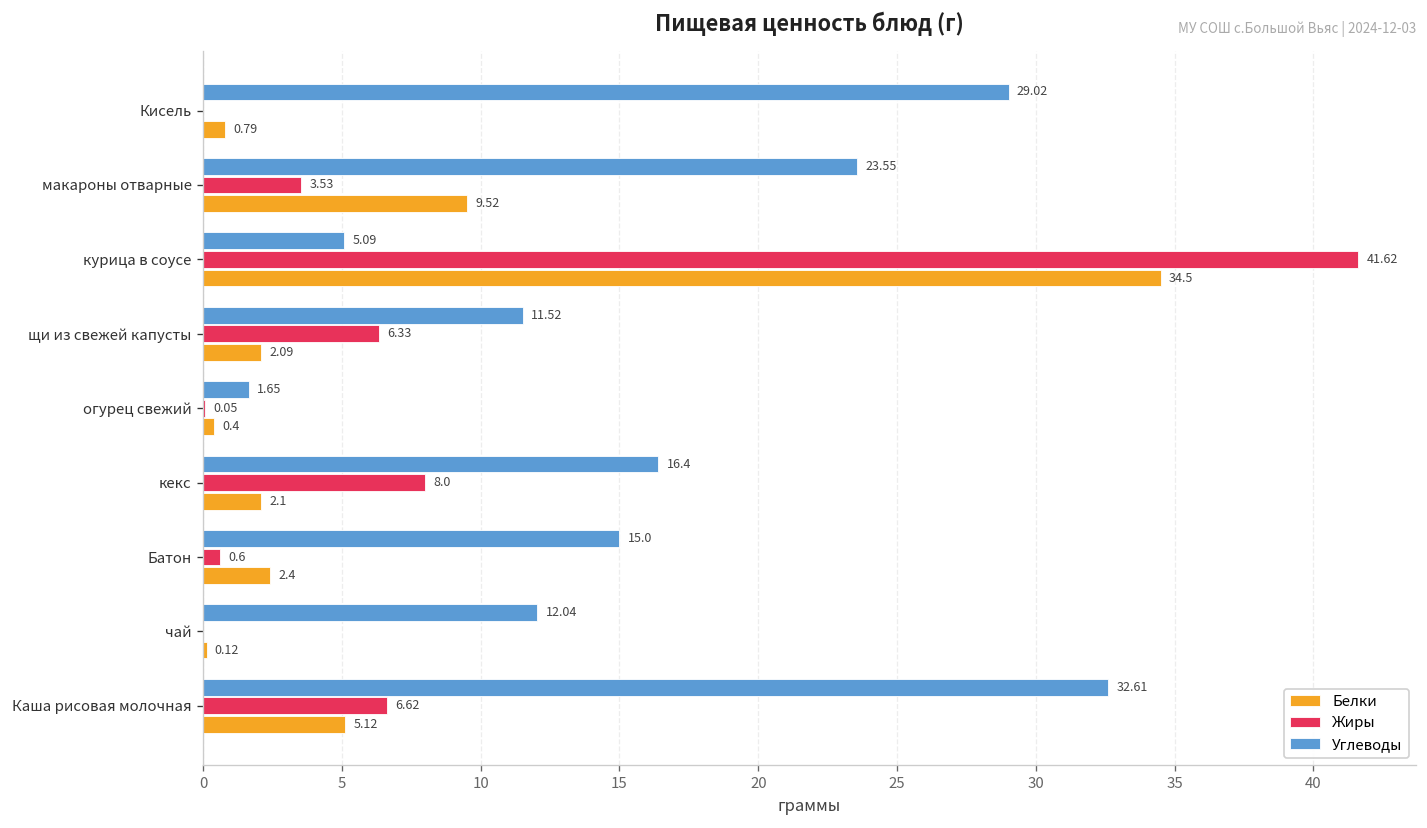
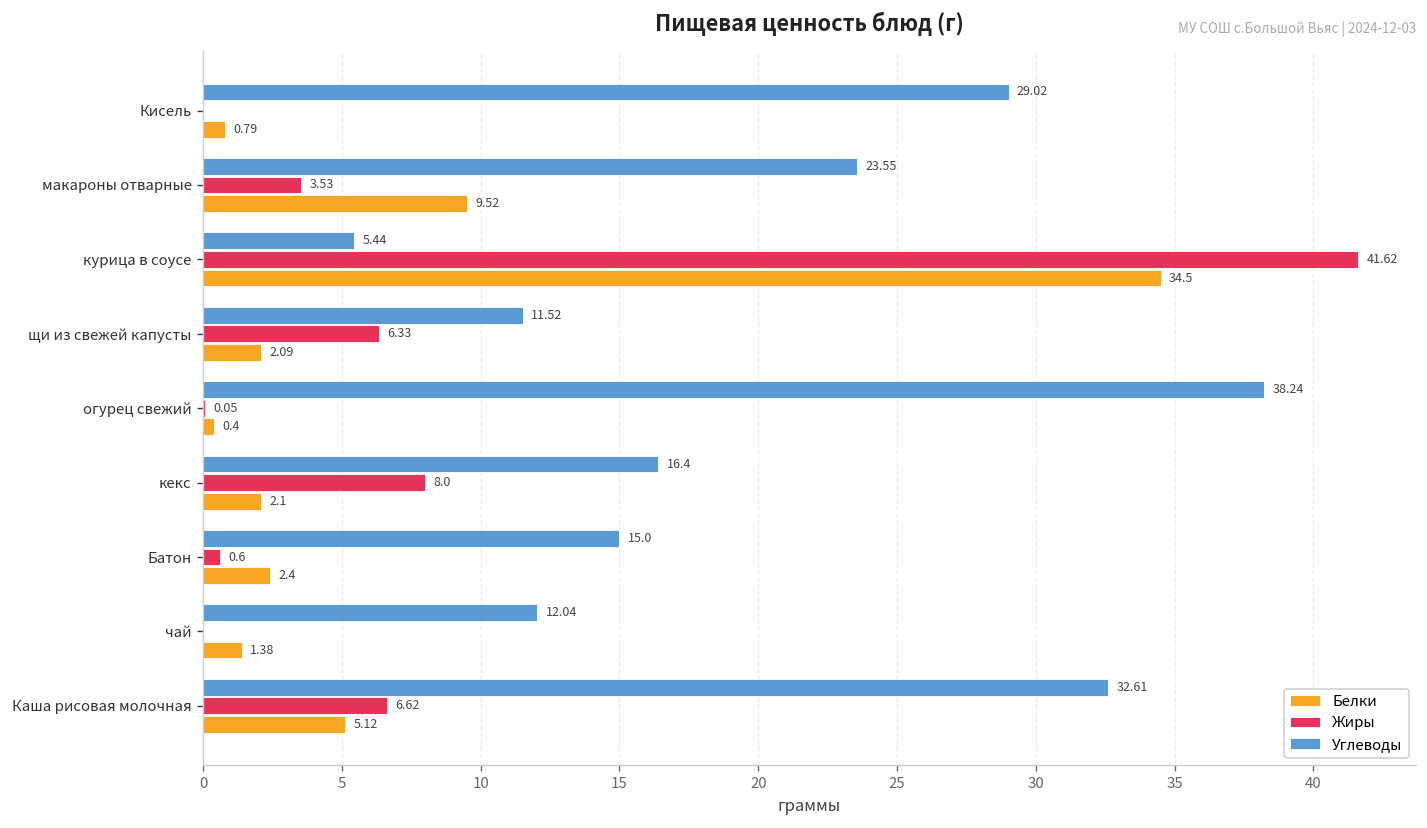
Углеводы, курица в соусе: 5.09 -> 5.44
Углеводы, огурец свежий: 1.65 -> 38.24
Белки, чай: 0.12 -> 1.38
